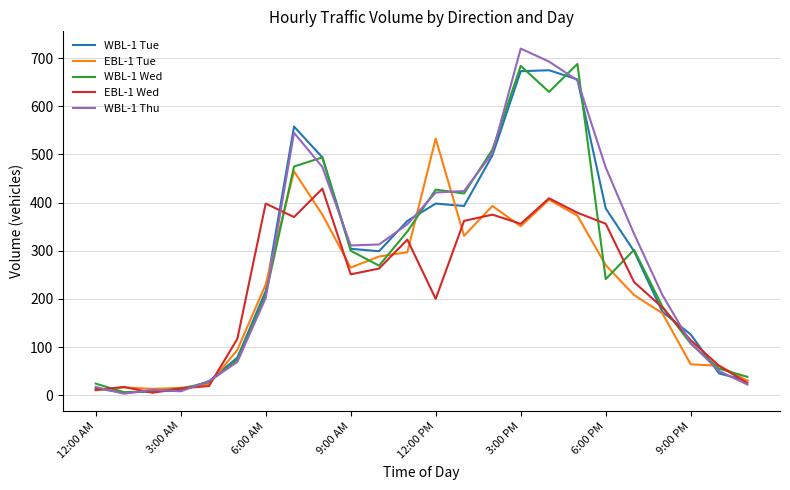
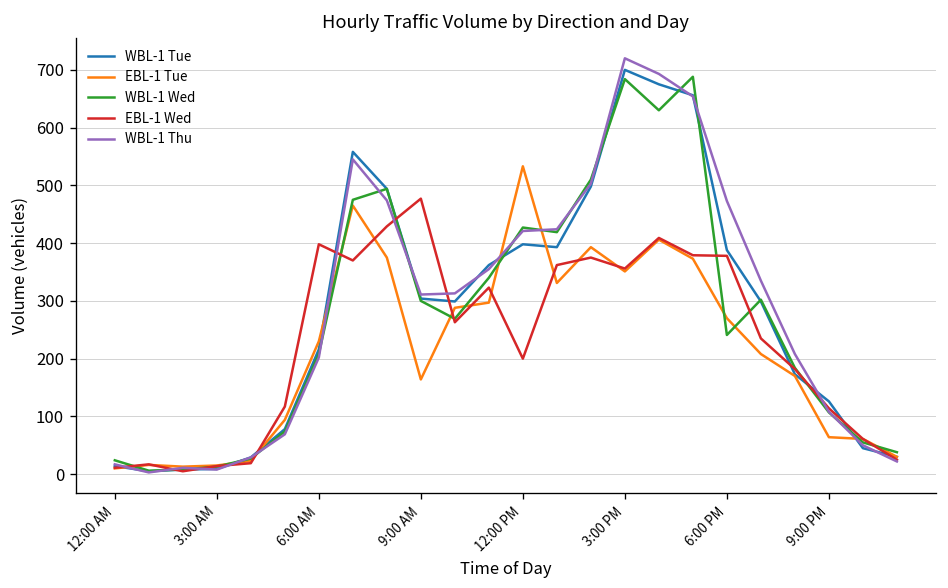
EBL-1 Tue, 9:00 AM: 270 -> 160
EBL-1 Wed, 9:00 AM: 250 -> 480
WBL-1 Tue, 3:00 PM: 670 -> 700
EBL-1 Wed, 6:00 PM: 360 -> 380
